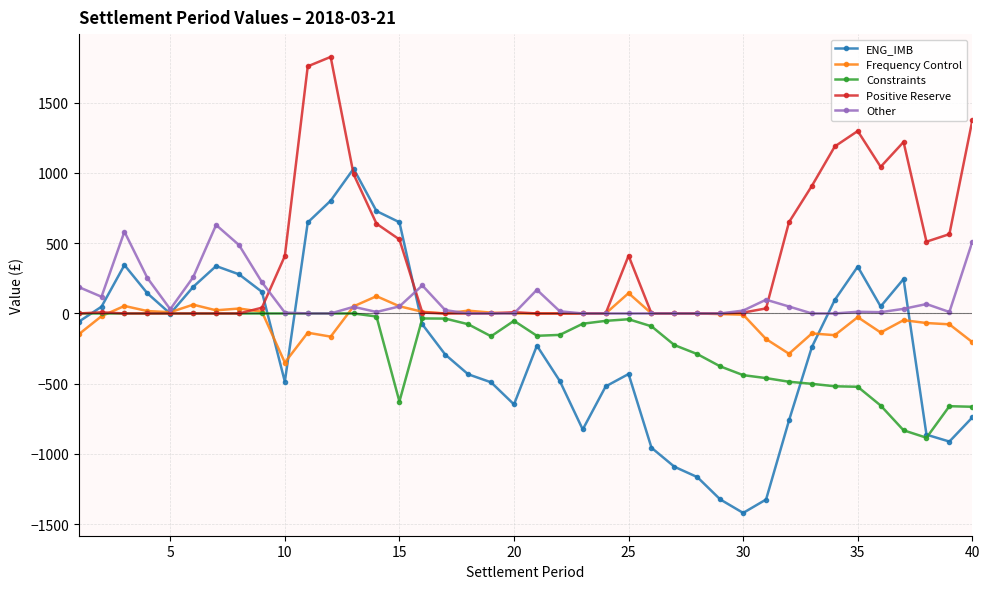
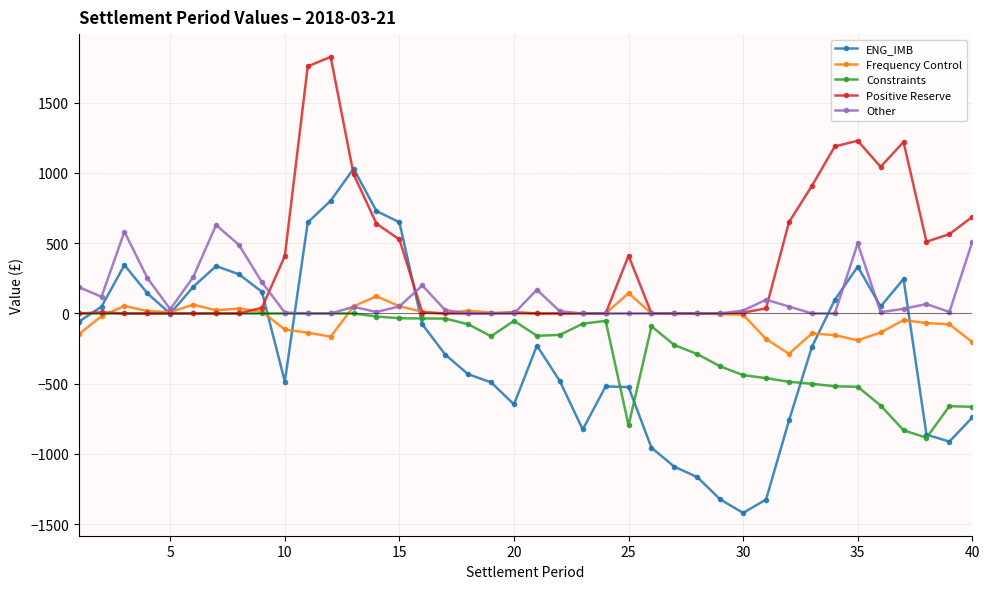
Frequency Control, 10: -350 -> -110
Constraints, 15: -630 -> -30
ENG_IMB, 25: -430 -> -520
Constraints, 25: -40 -> -800
Frequency Control, 35: -30 -> -190
Positive Reserve, 35: 1300 -> 1230
Other, 35: 10 -> 500
Positive Reserve, 40: 1370 -> 690
